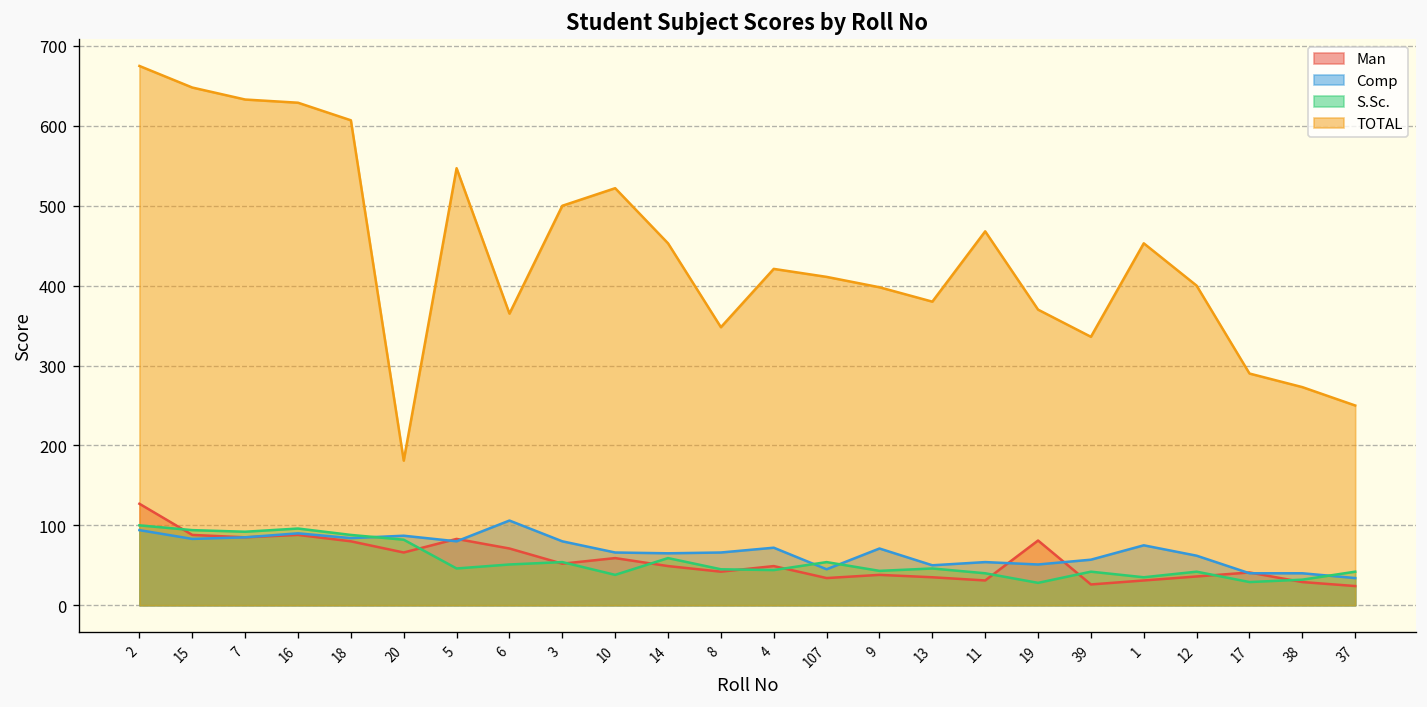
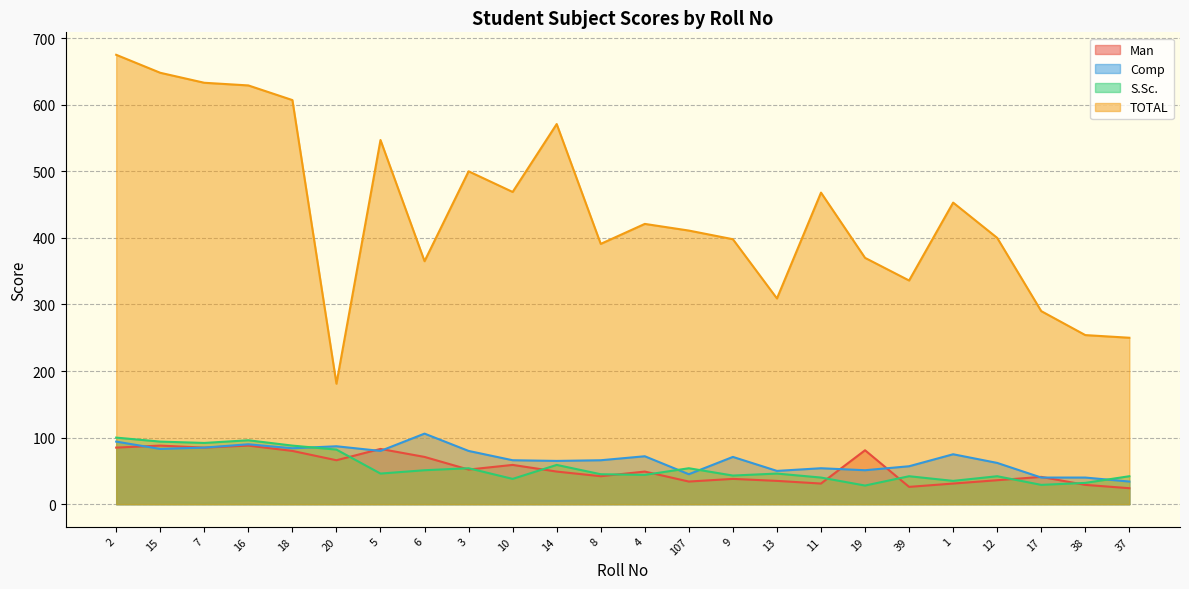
Man, 2: 130 -> 90
TOTAL, 10: 520 -> 470
TOTAL, 14: 450 -> 570
TOTAL, 8: 350 -> 390
TOTAL, 13: 380 -> 310
TOTAL, 38: 270 -> 250
